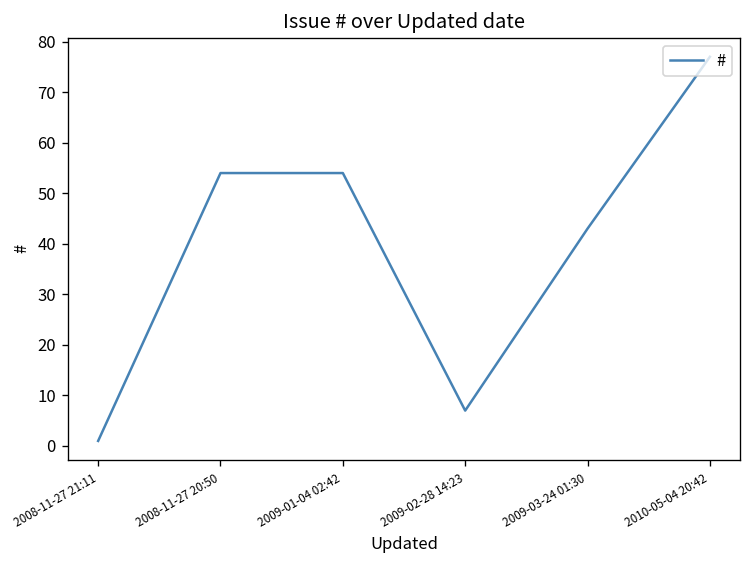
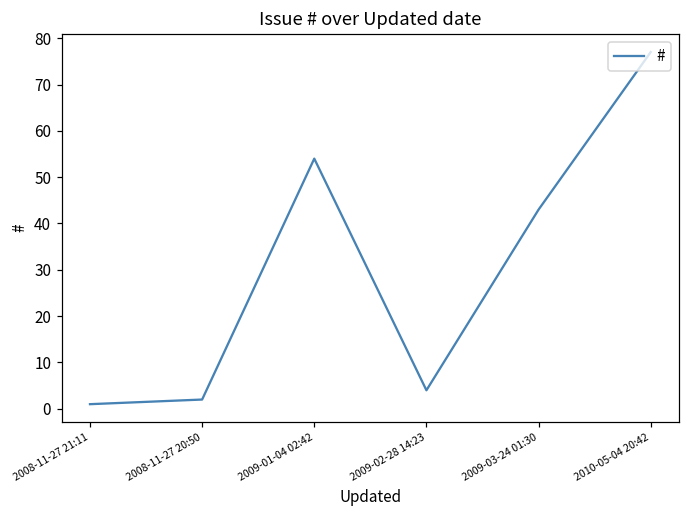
2008-11-27 20:50: 54 -> 2
2009-02-28 14:23: 7 -> 4
